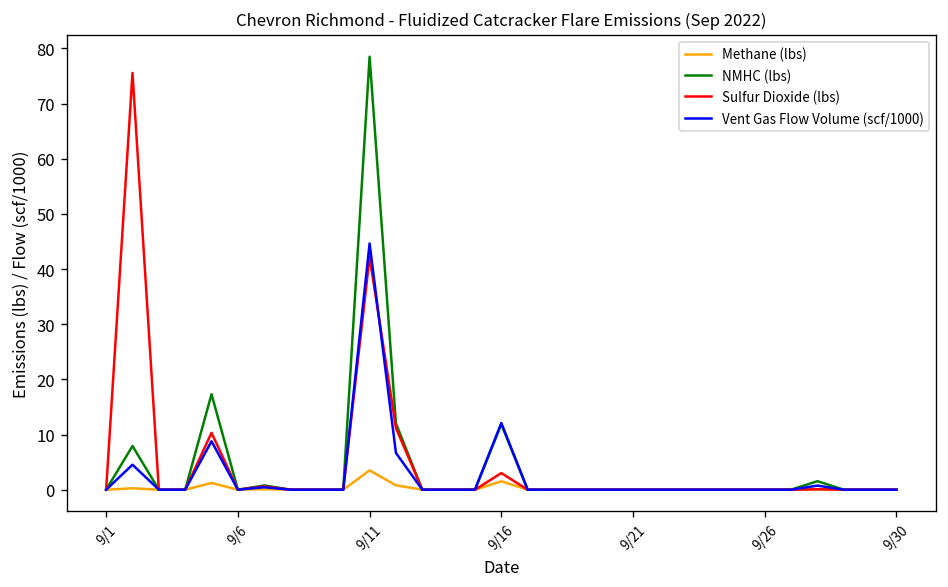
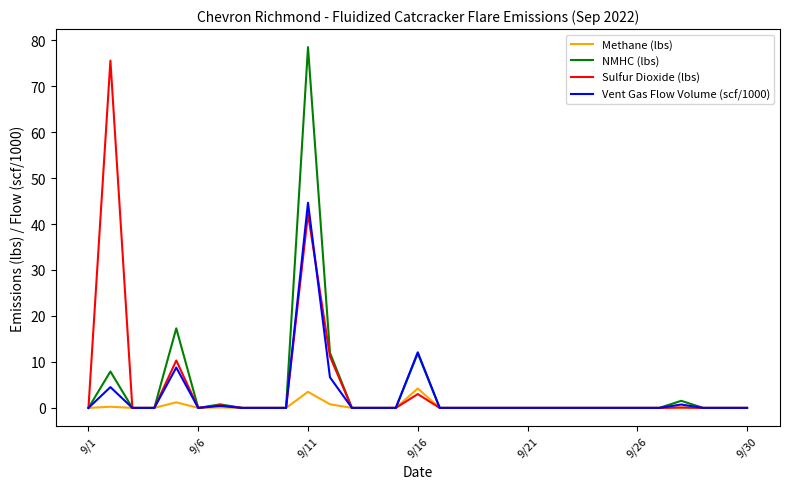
Methane (lbs), 9/16: 2 -> 4
